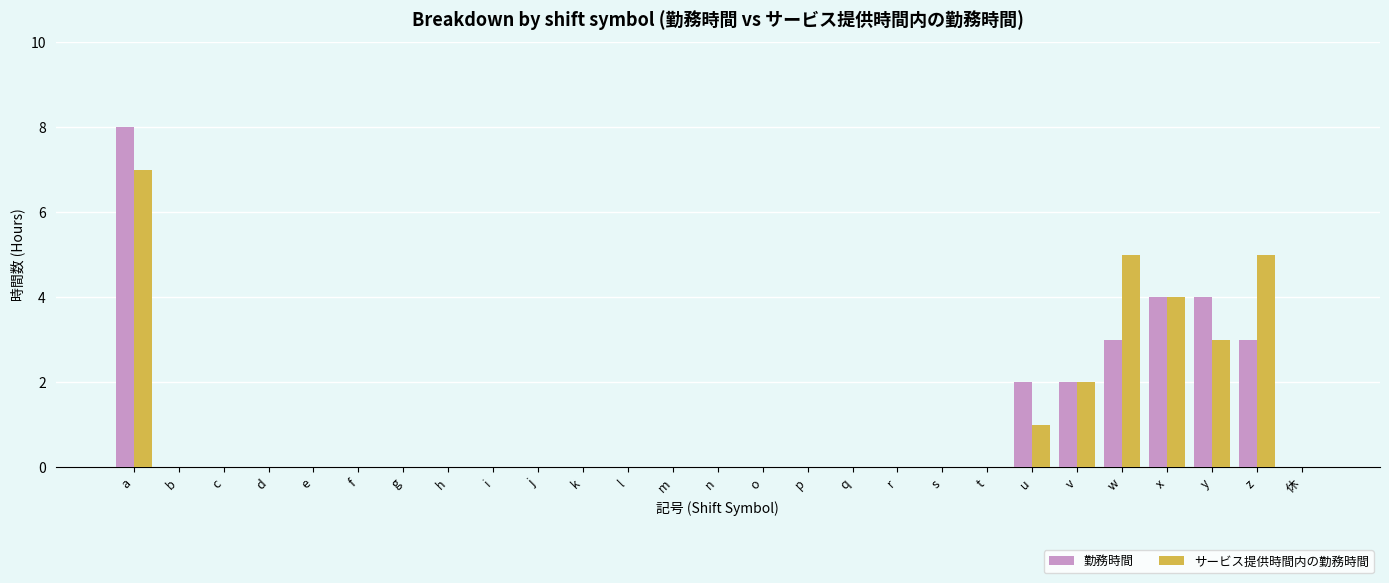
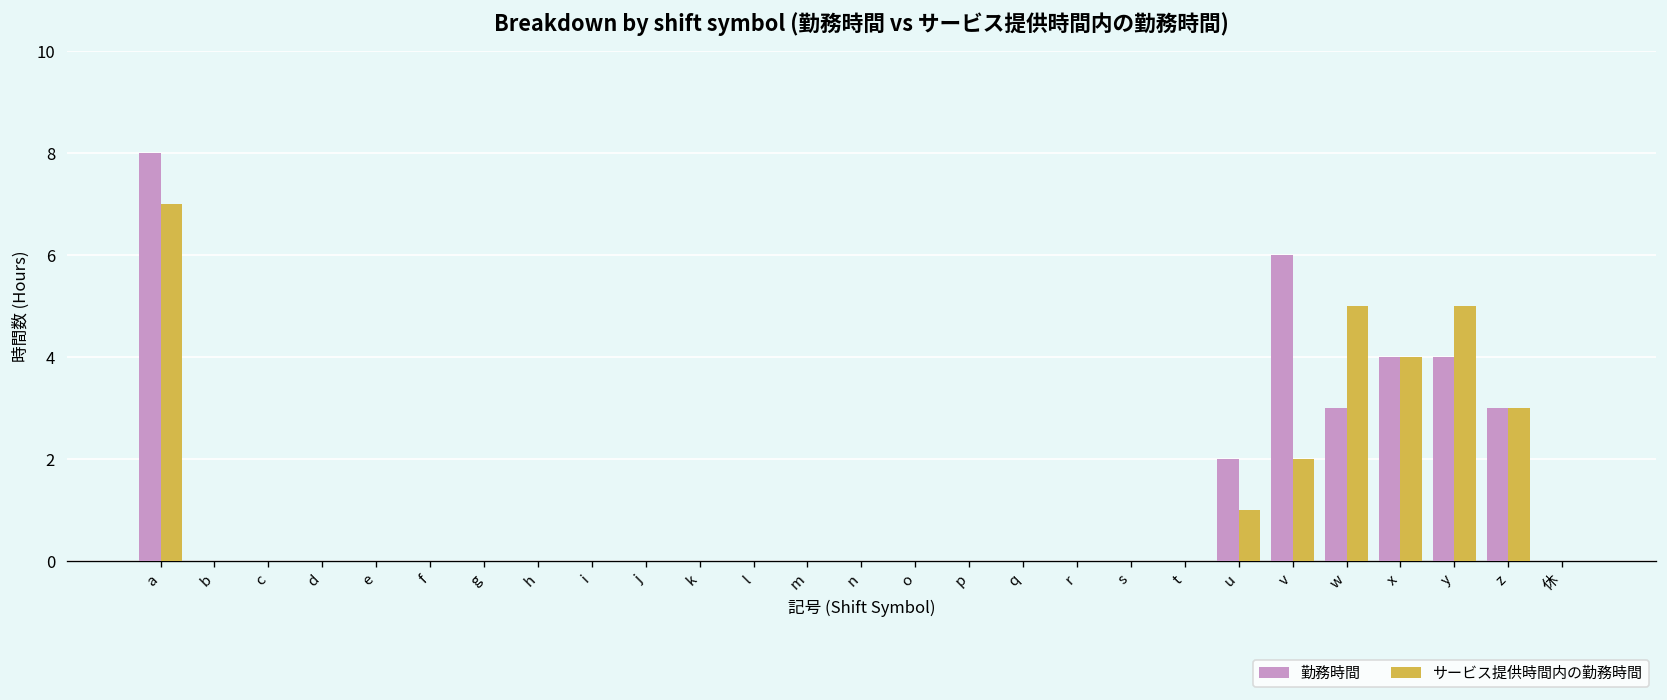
勤務時間, v: 2 -> 6
サービス提供時間内の勤務時間, y: 3 -> 5
サービス提供時間内の勤務時間, z: 5 -> 3
